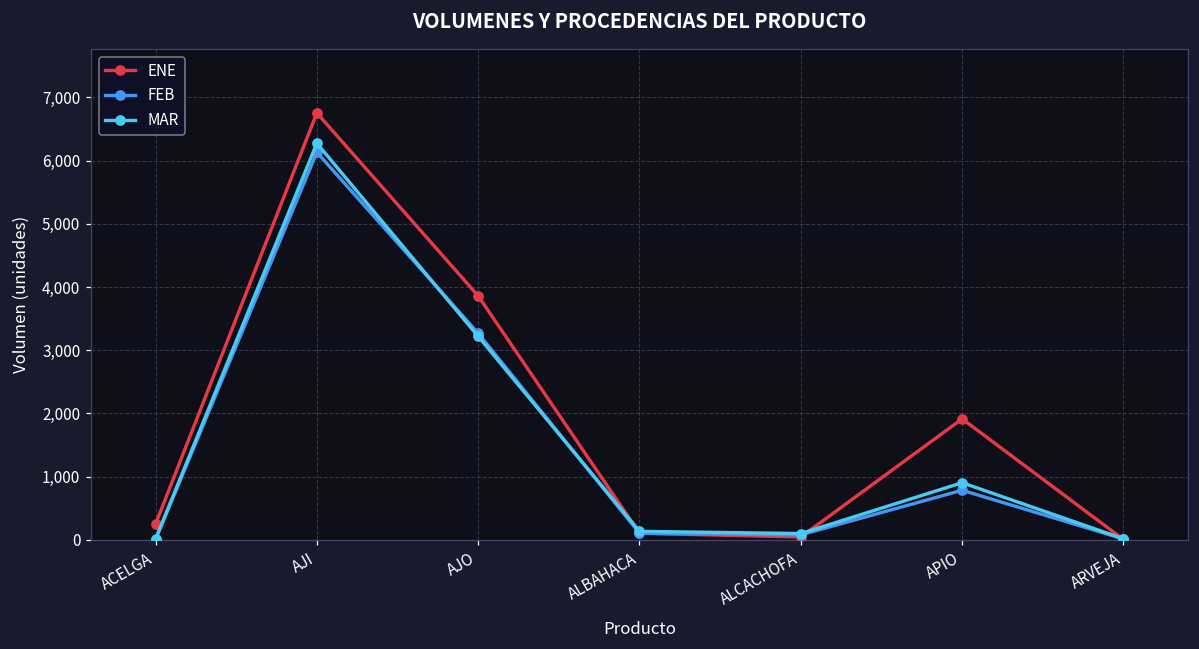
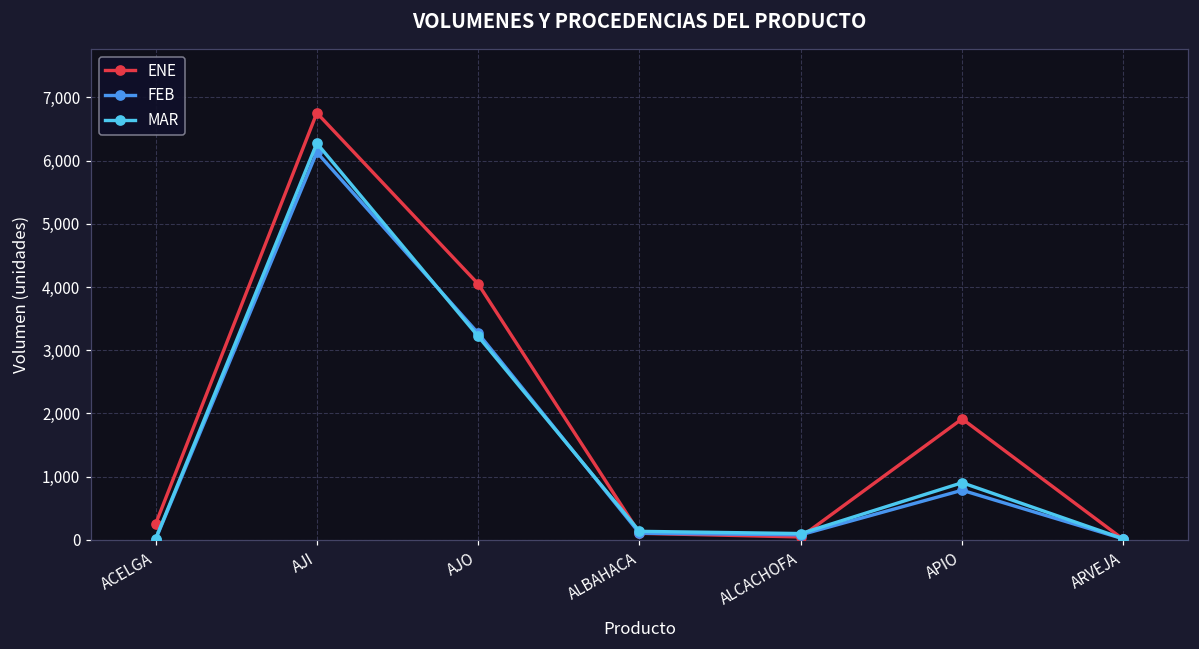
ENE, AJO: 3,900 -> 4,000
